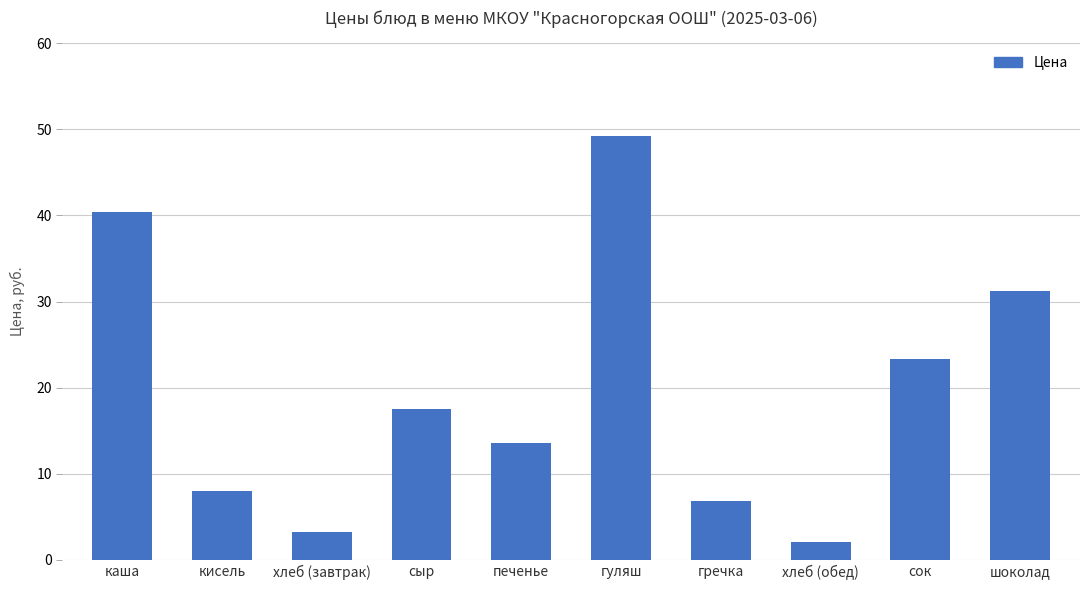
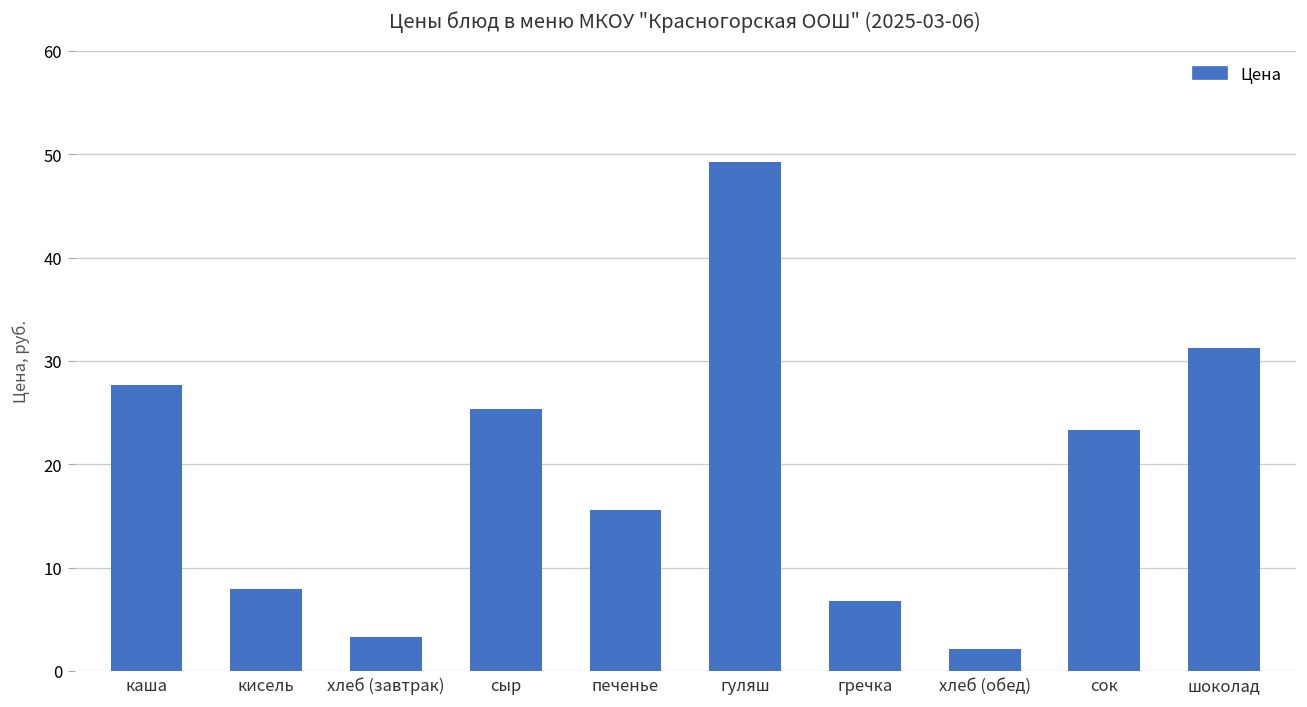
каша: 40 -> 28
сыр: 17 -> 25
печенье: 14 -> 16
